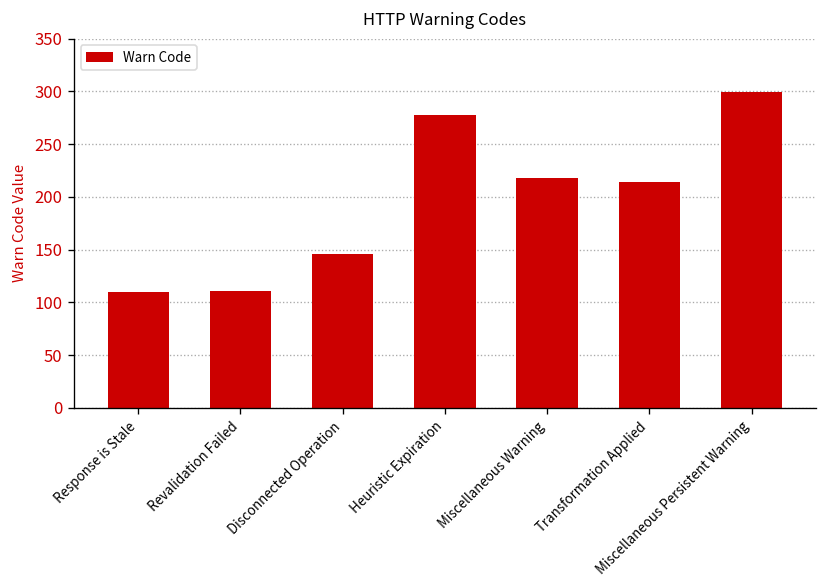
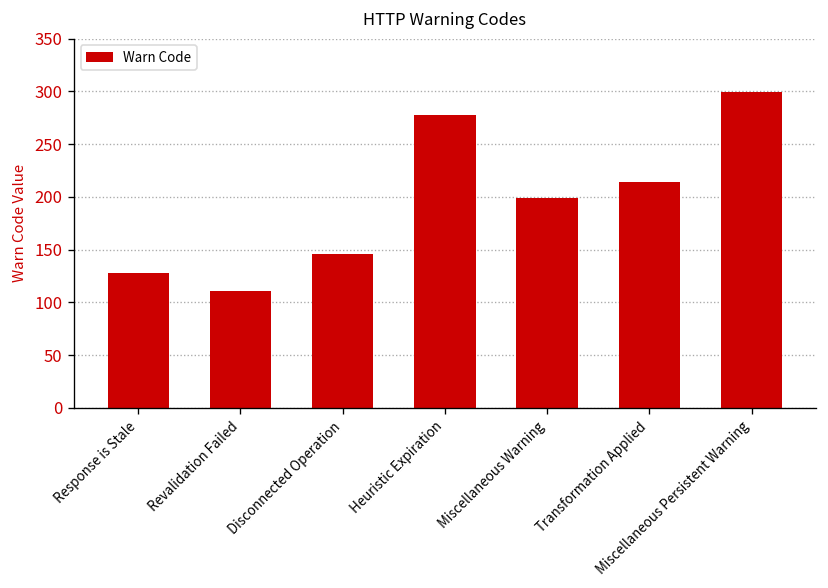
Response is Stale: 110 -> 130
Miscellaneous Warning: 220 -> 200
